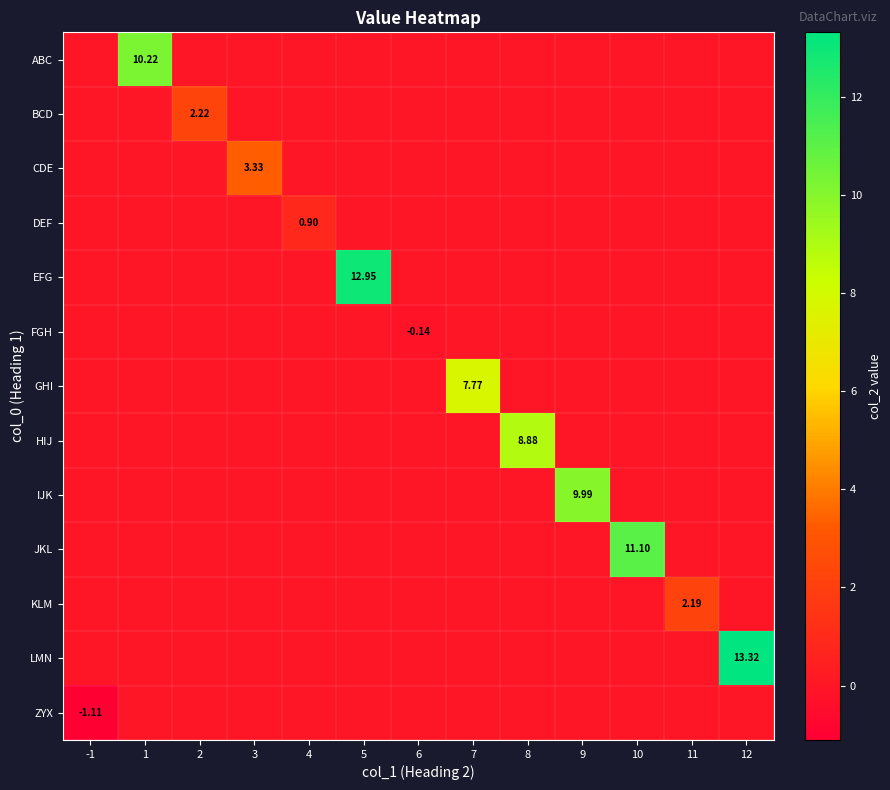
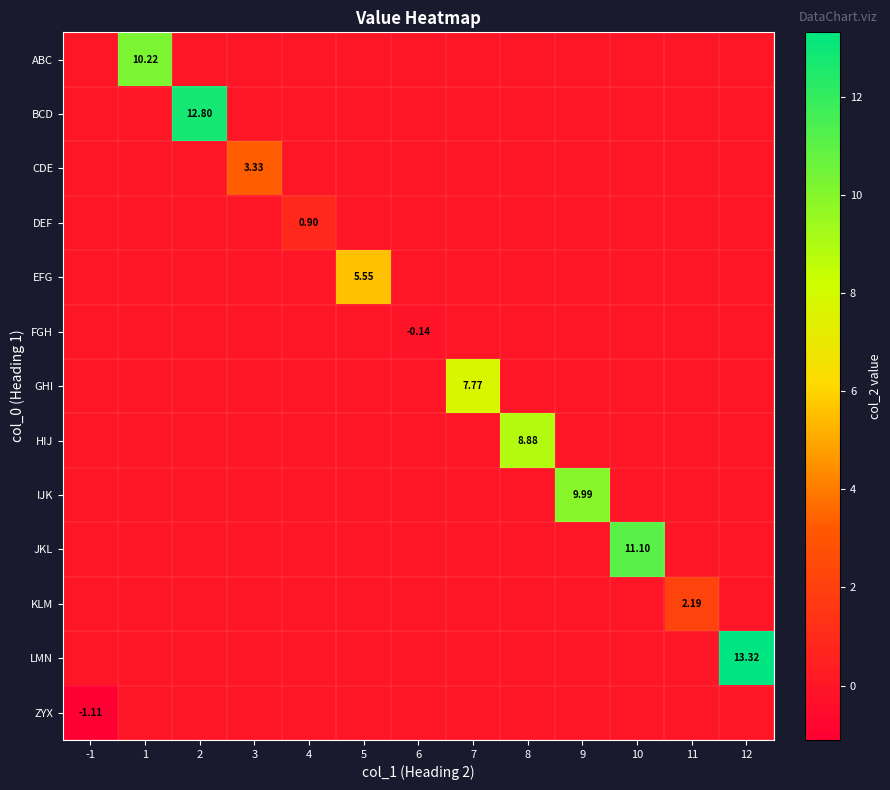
BCD, 2: 2.22 -> 12.80
EFG, 5: 12.95 -> 5.55
